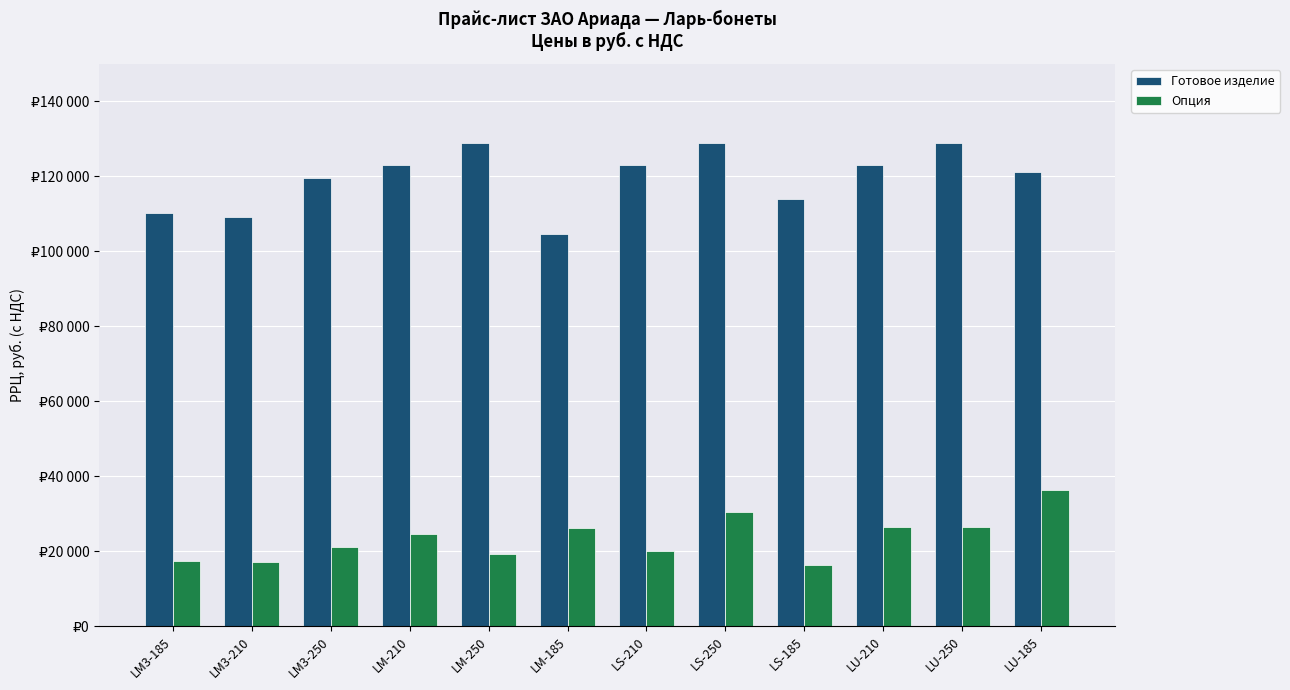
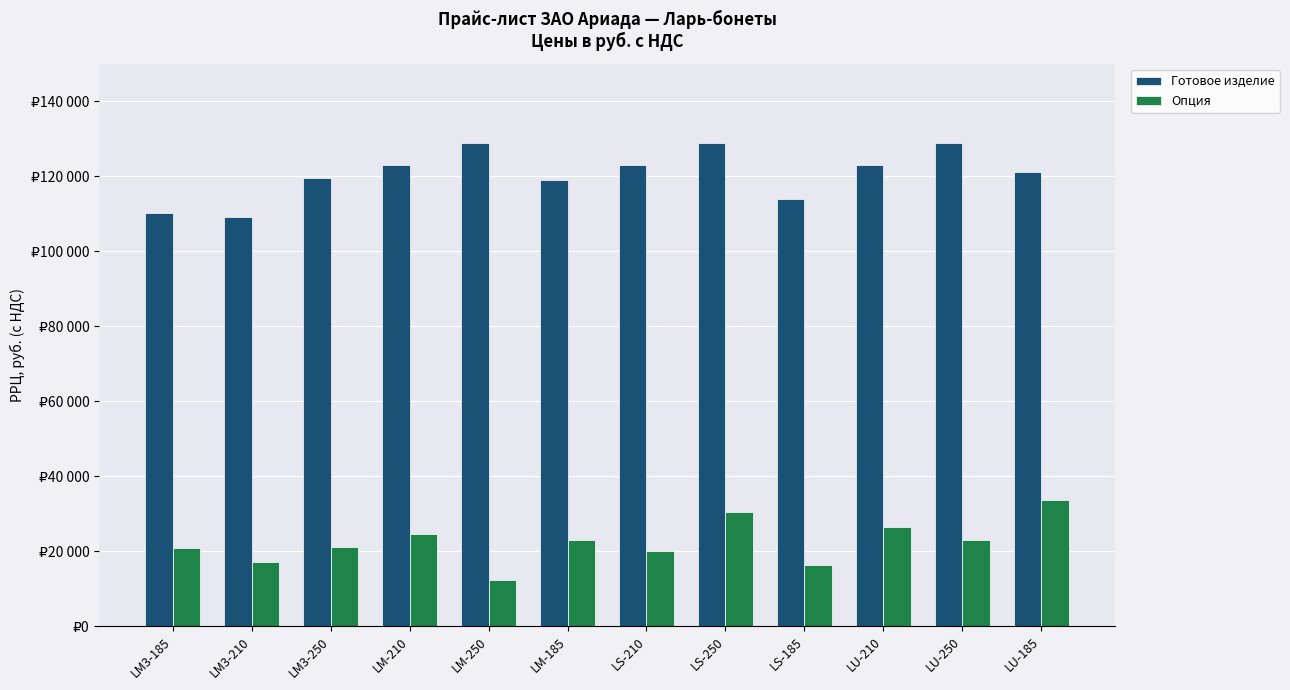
Опция, LM3-185: ₽18000 -> ₽21000
Опция, LM-250: ₽19000 -> ₽12000
Готовое изделие, LM-185: ₽105000 -> ₽119000
Опция, LM-185: ₽26000 -> ₽23000
Опция, LU-250: ₽26000 -> ₽23000
Опция, LU-185: ₽36000 -> ₽34000
